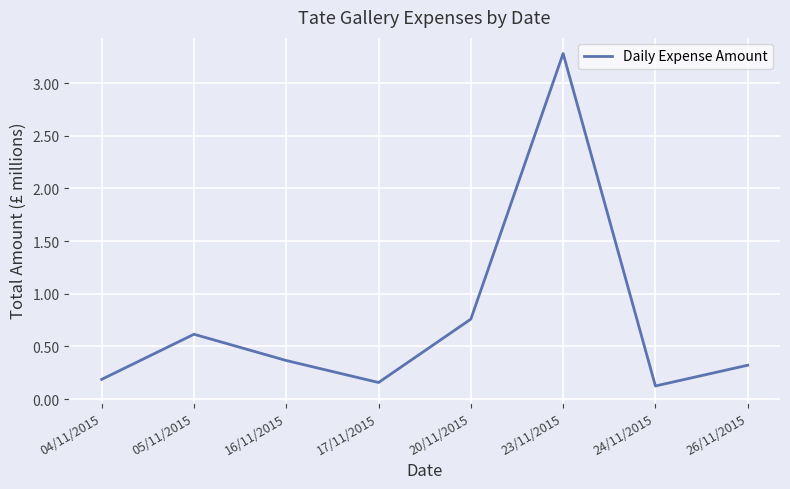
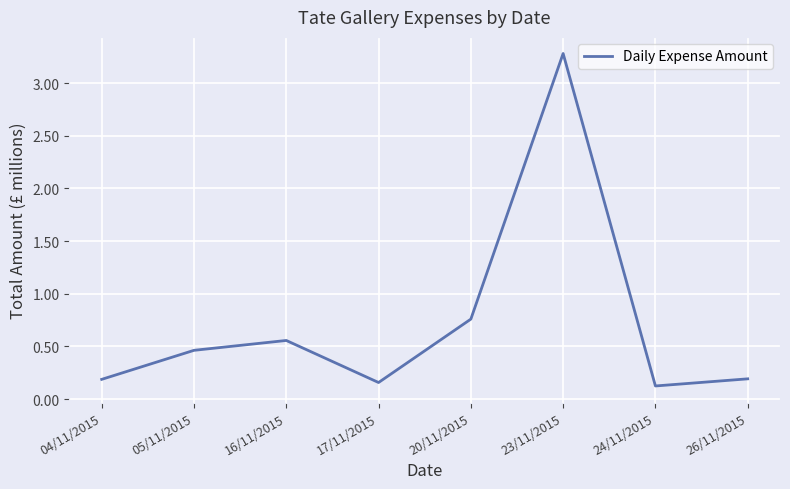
05/11/2015: 0.62 -> 0.46
16/11/2015: 0.37 -> 0.56
26/11/2015: 0.32 -> 0.19
